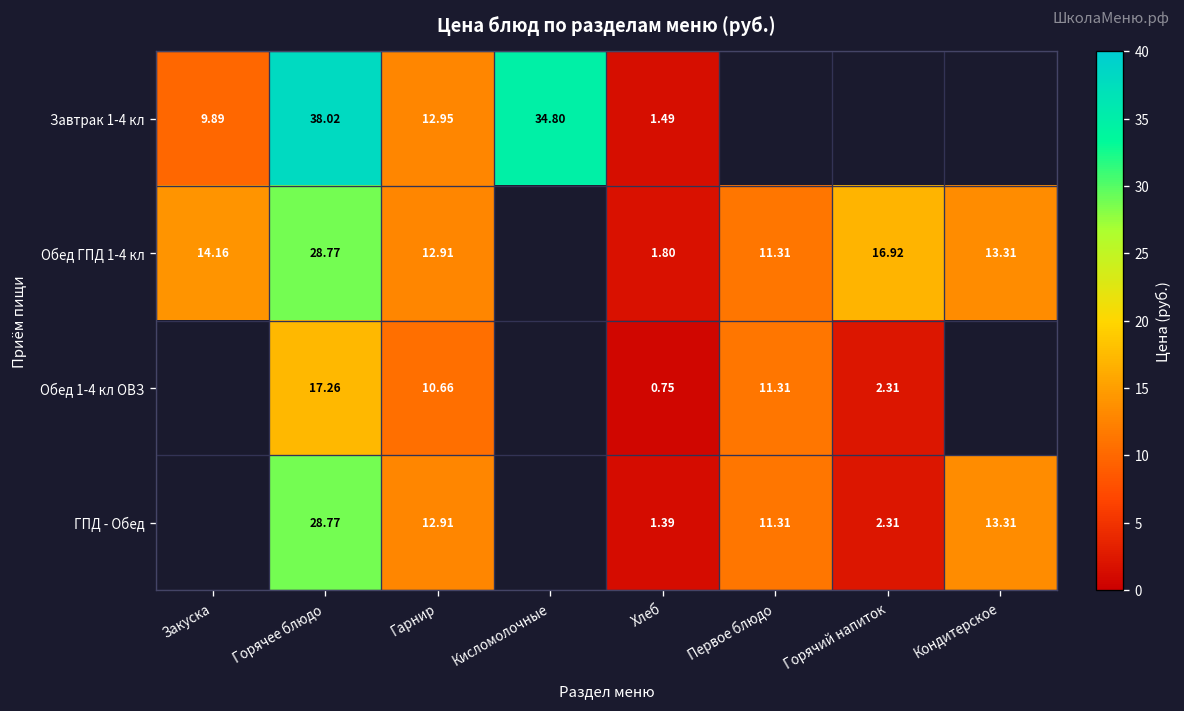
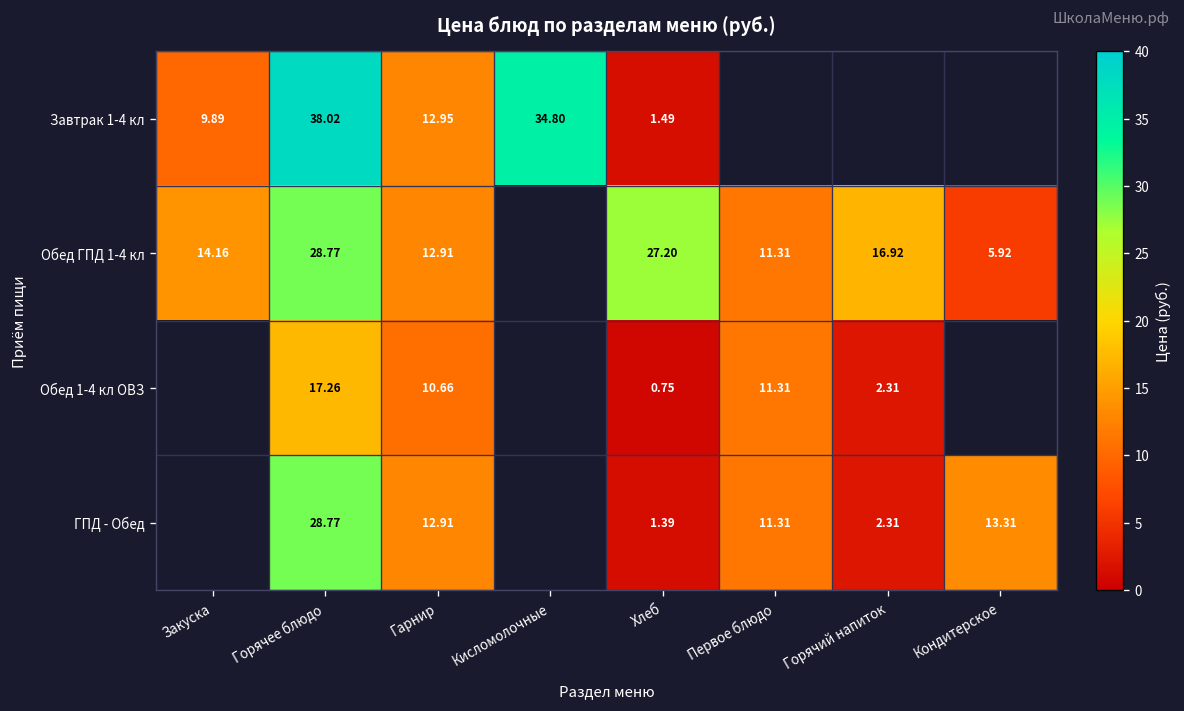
Обед ГПД 1-4 кл, Хлеб: 1.80 -> 27.20
Обед ГПД 1-4 кл, Кондитерское: 13.31 -> 5.92
